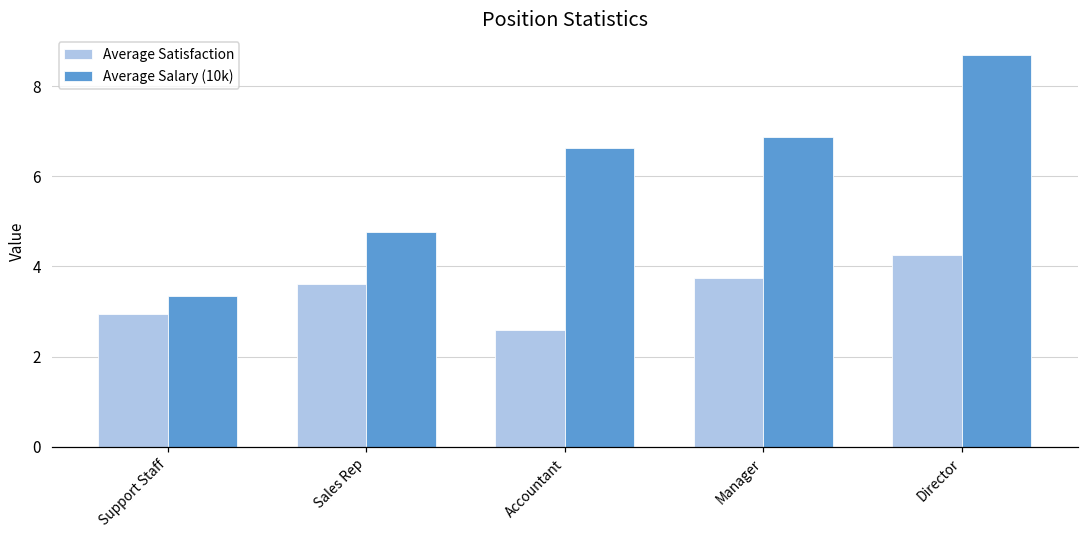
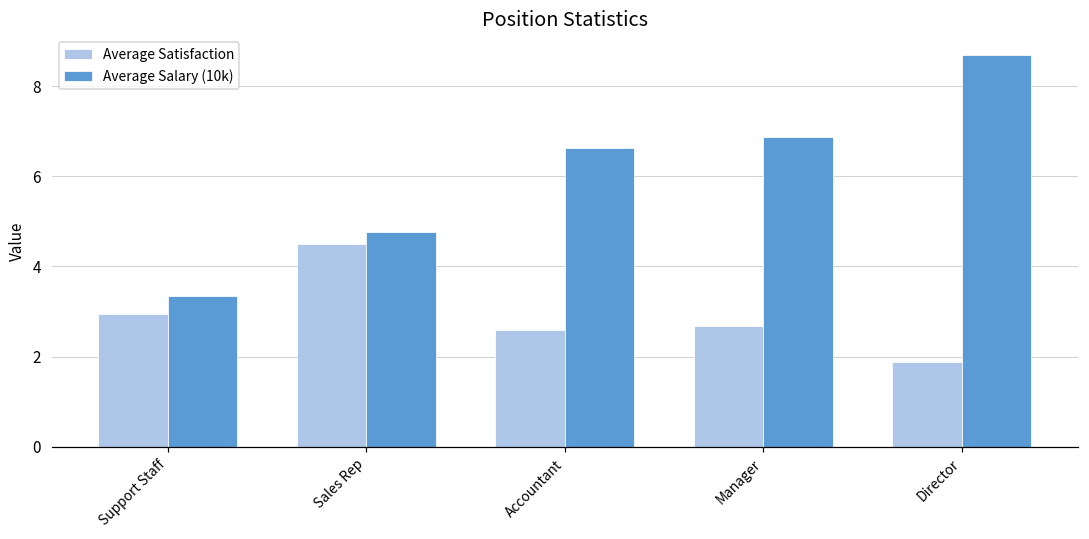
Average Satisfaction, Sales Rep: 3.6 -> 4.5
Average Satisfaction, Manager: 3.8 -> 2.7
Average Satisfaction, Director: 4.3 -> 1.9
